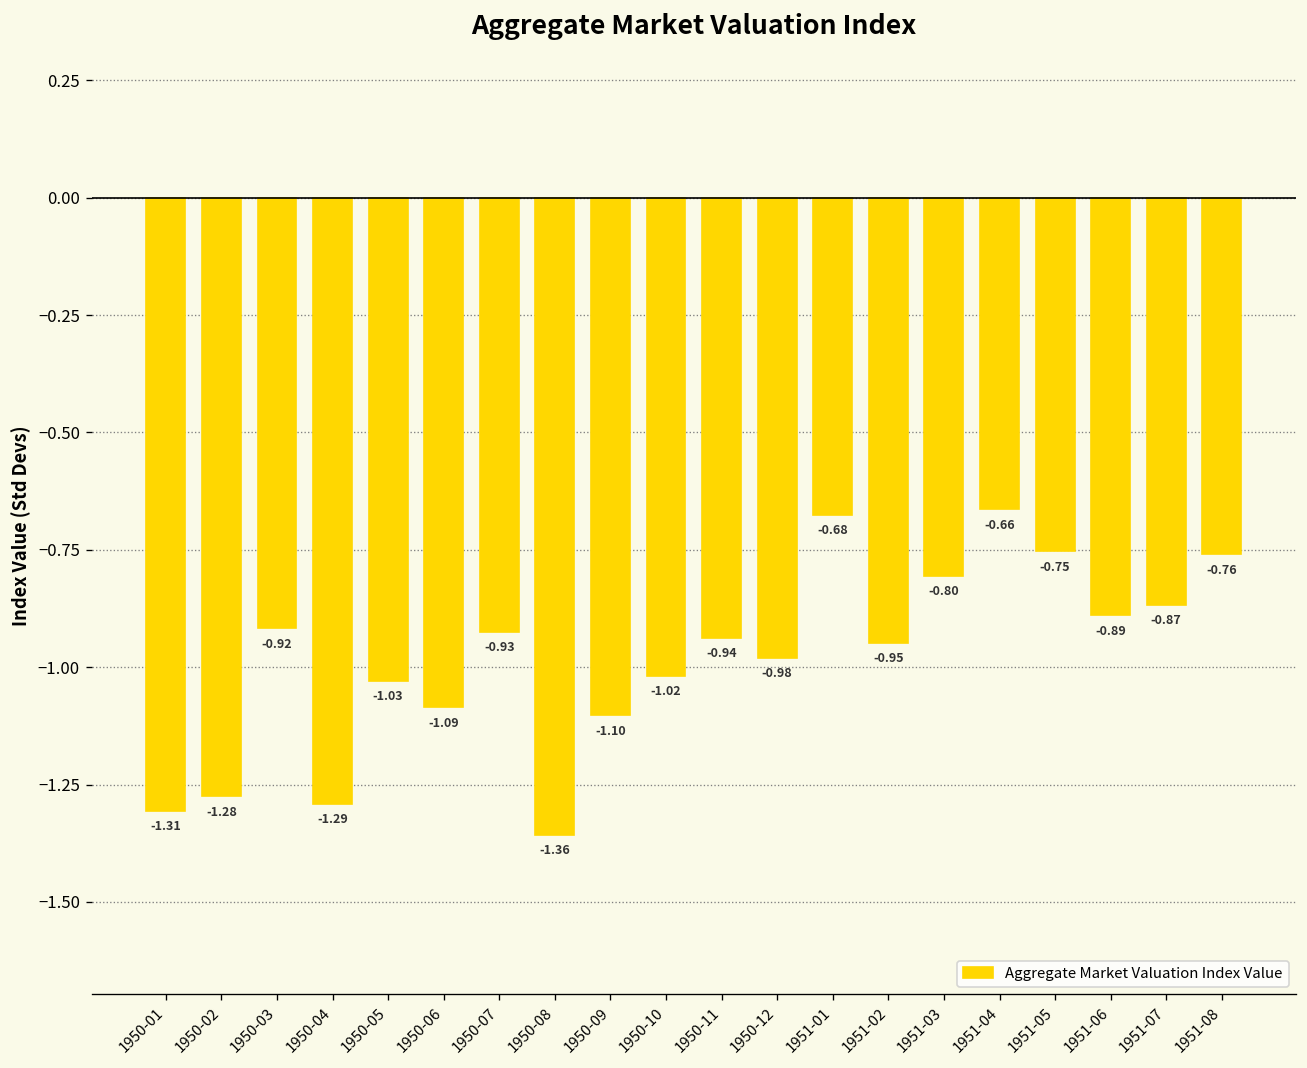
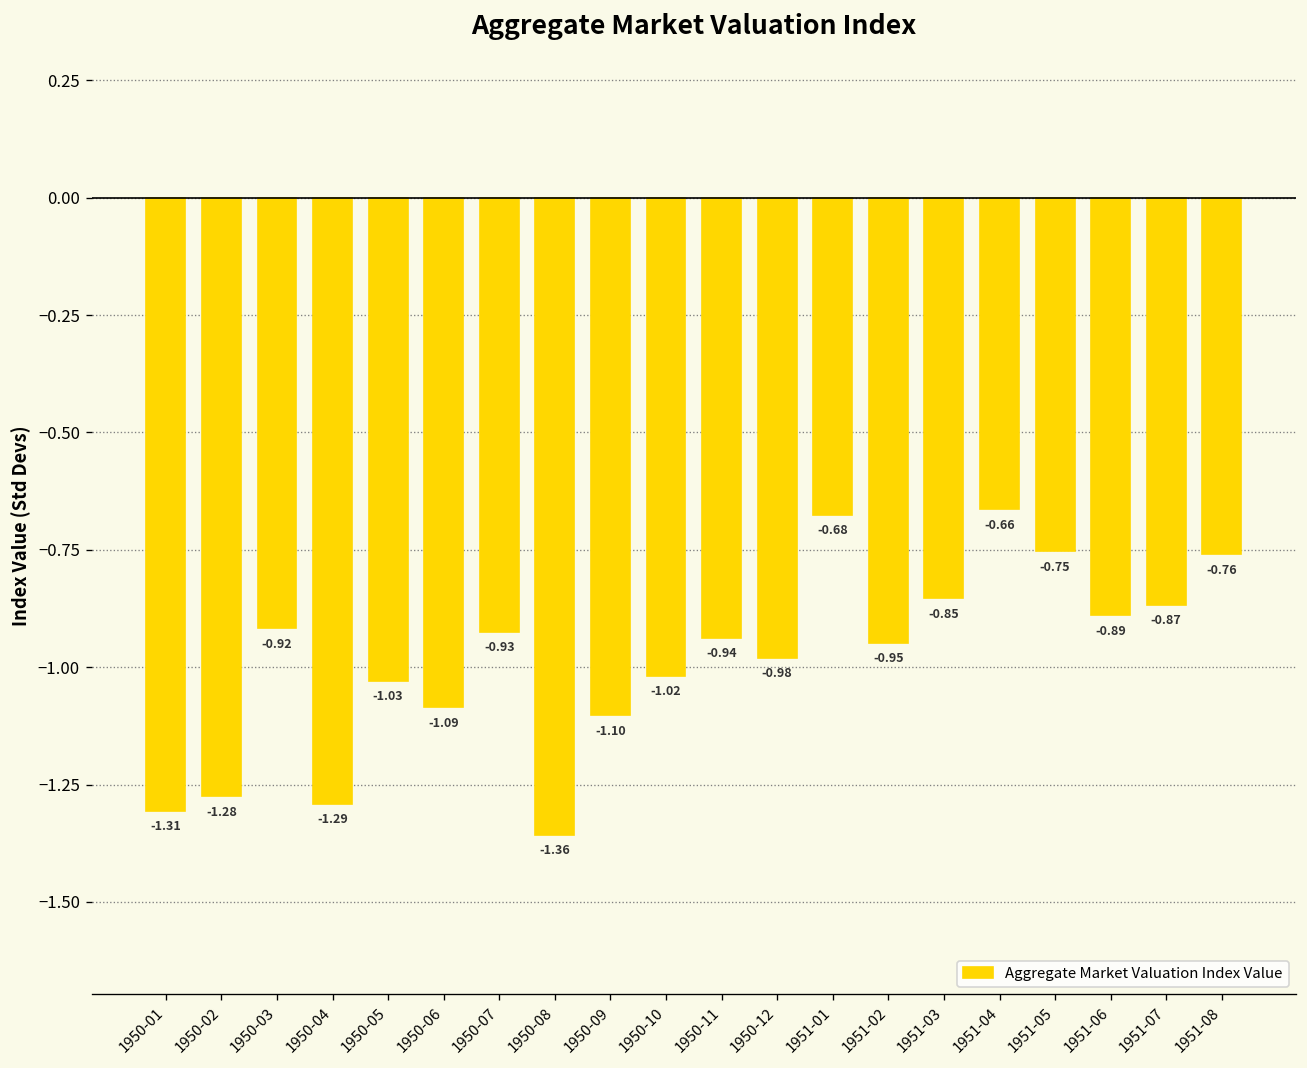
1951-03: -0.80 -> -0.85
